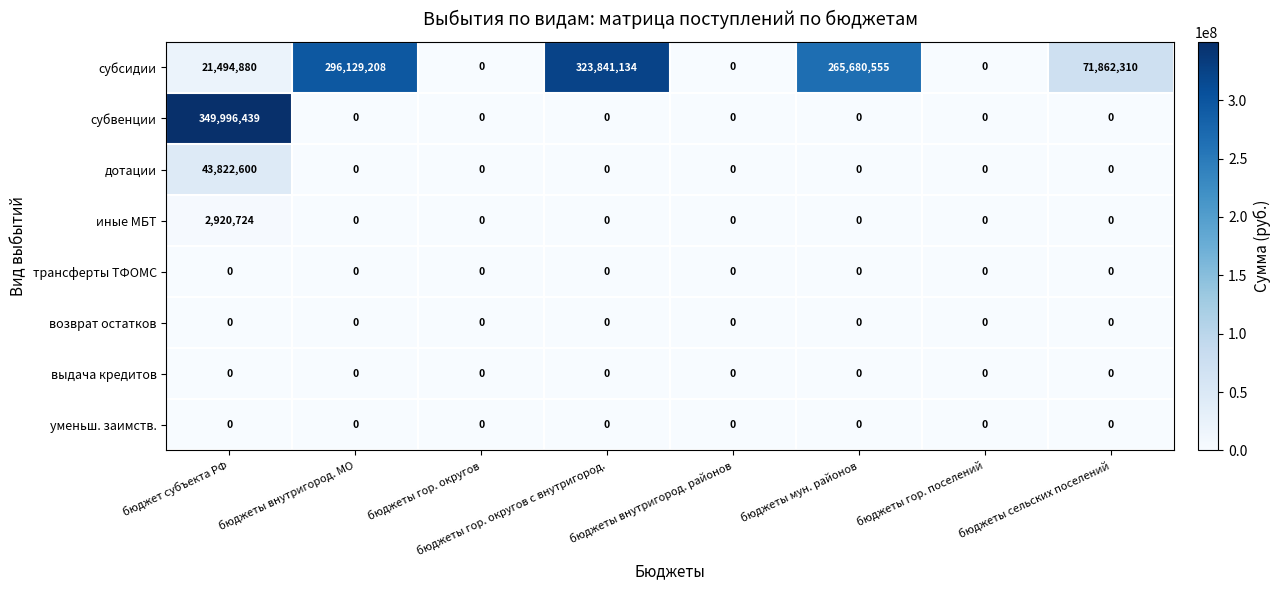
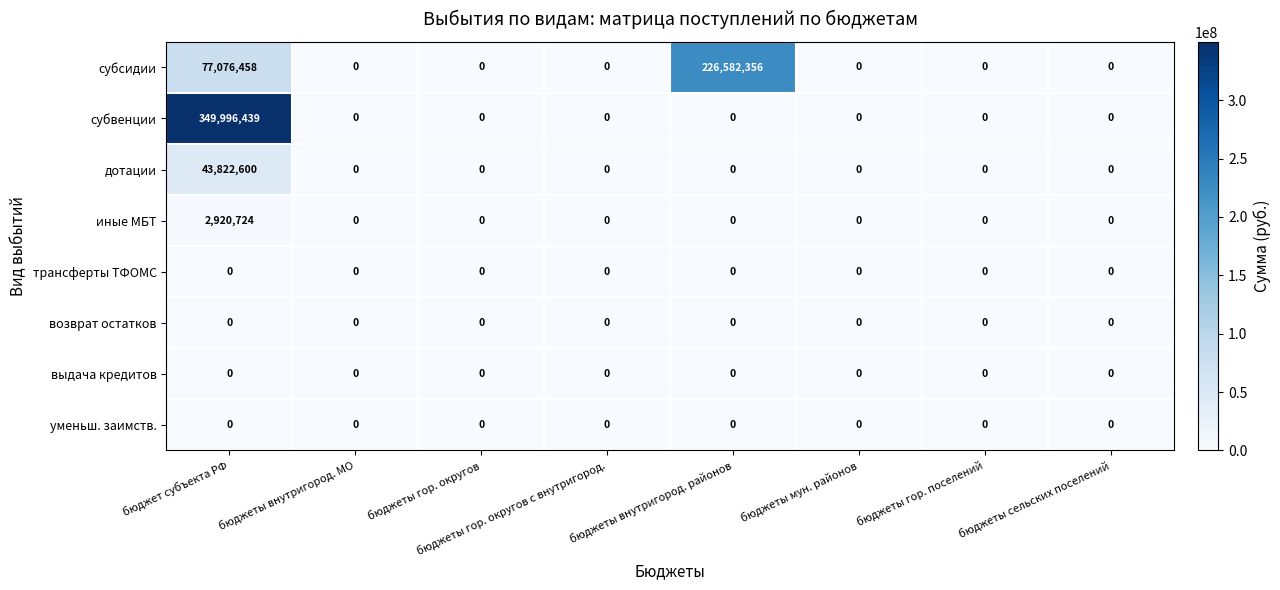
субсидии, бюджет субъекта РФ: 21,494,880 -> 77,076,458
субсидии, бюджеты внутригород. МО: 296,129,208 -> 0
субсидии, бюджеты гор. округов с внутригород.: 323,841,134 -> 0
субсидии, бюджеты внутригород. районов: 0 -> 226,582,356
субсидии, бюджеты мун. районов: 265,680,555 -> 0
субсидии, бюджеты сельских поселений: 71,862,310 -> 0
